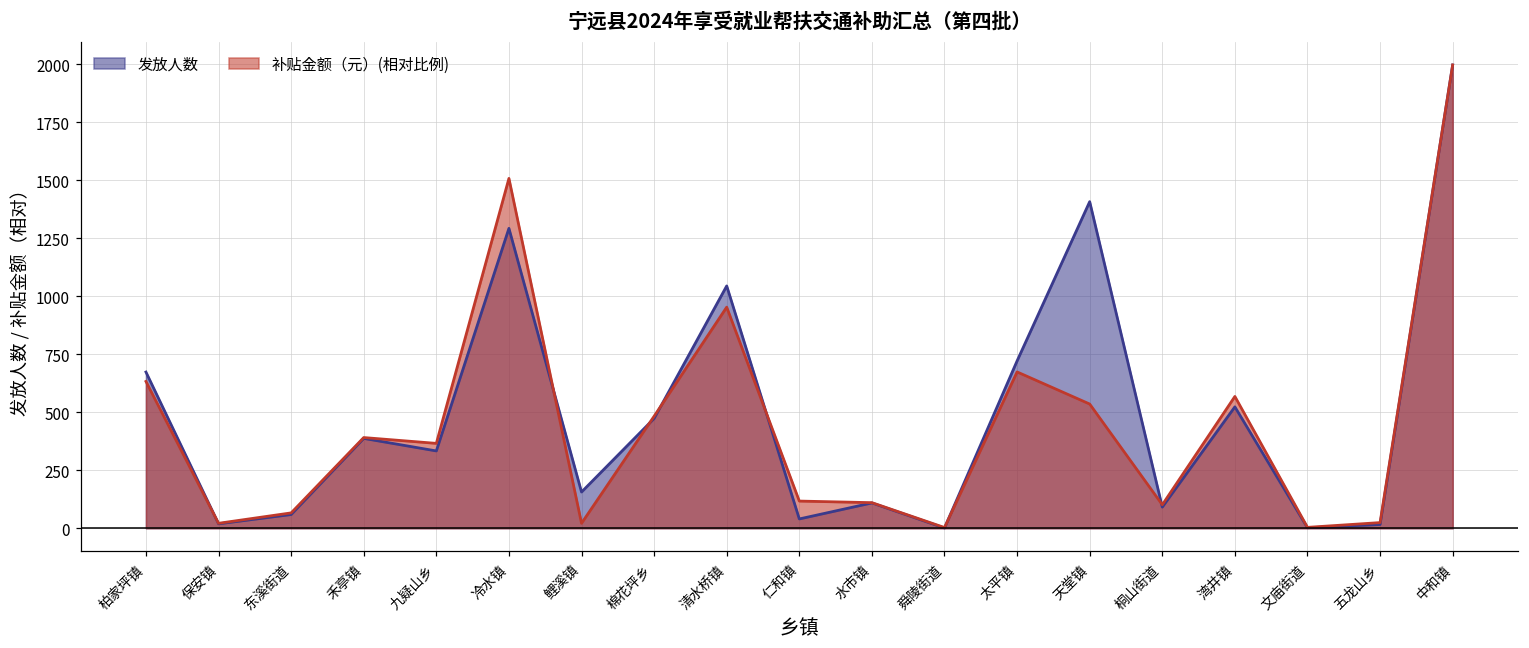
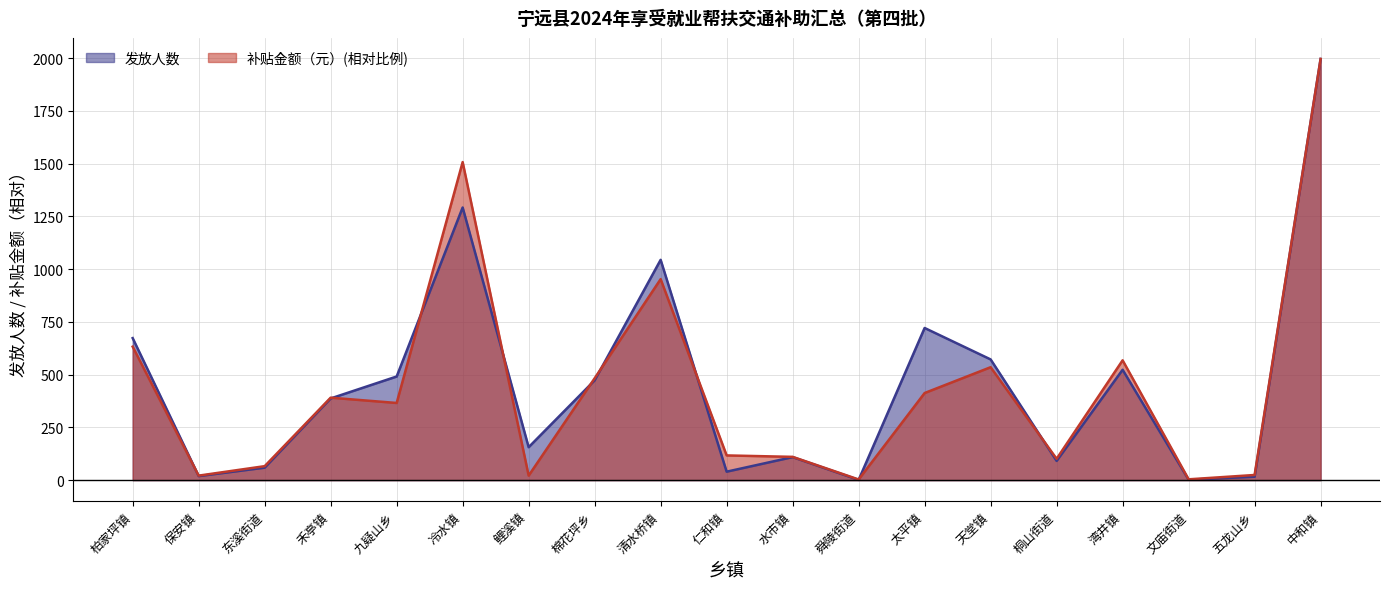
发放人数, 九疑山乡: 330 -> 490
补贴金额（元）(相对比例), 太平镇: 670 -> 410
发放人数, 天堂镇: 1410 -> 570
